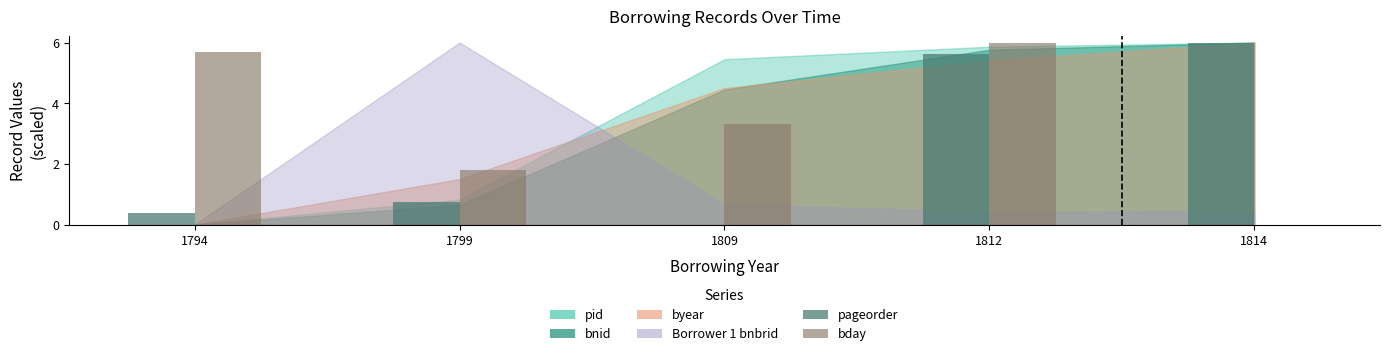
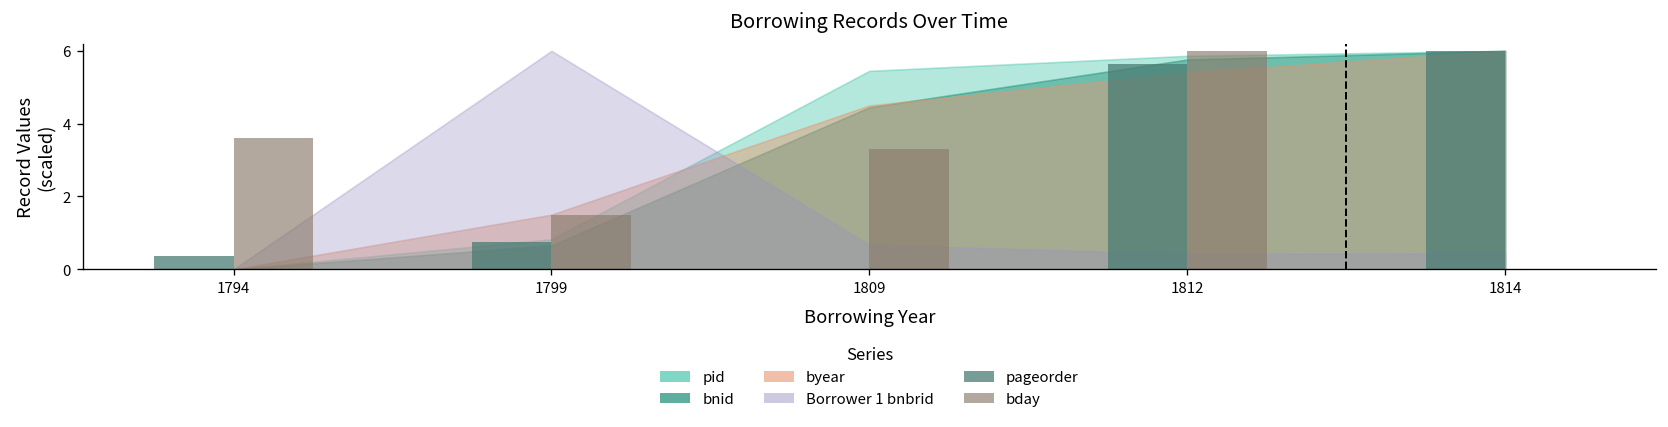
bday, 1794: 5.7 -> 3.6
bday, 1799: 1.8 -> 1.5
